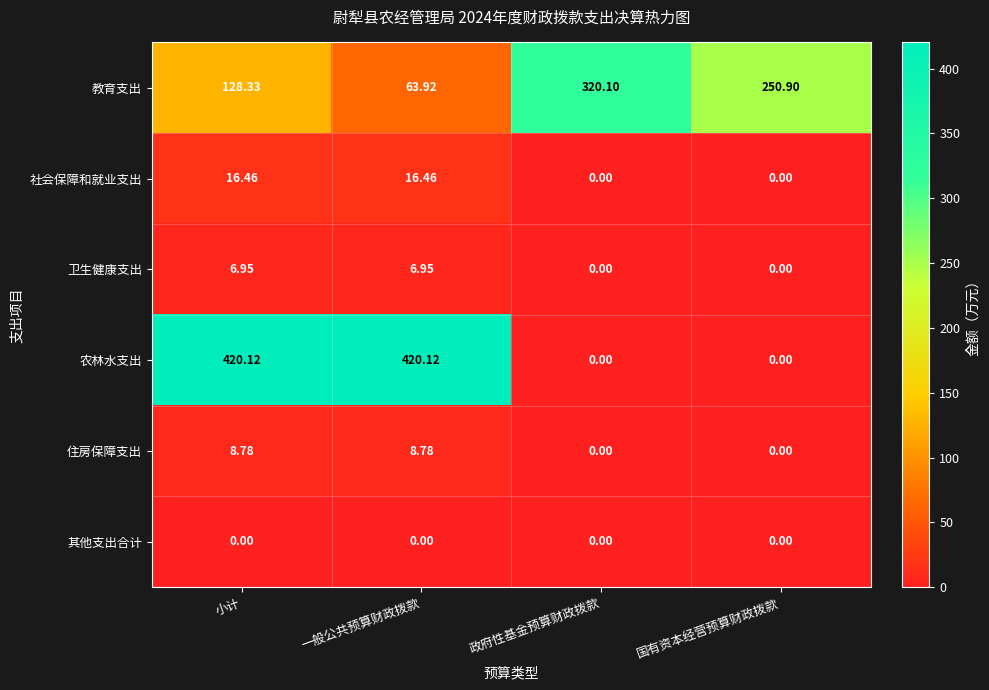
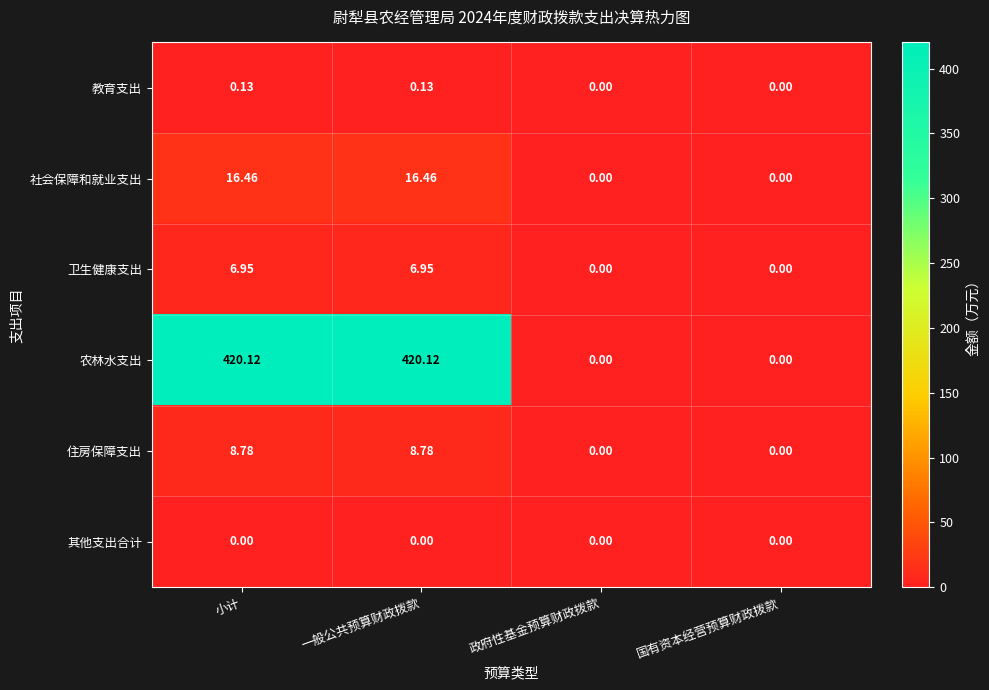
教育支出, 小计: 128.33 -> 0.13
教育支出, 一般公共预算财政拨款: 63.92 -> 0.13
教育支出, 政府性基金预算财政拨款: 320.10 -> 0.00
教育支出, 国有资本经营预算财政拨款: 250.90 -> 0.00
